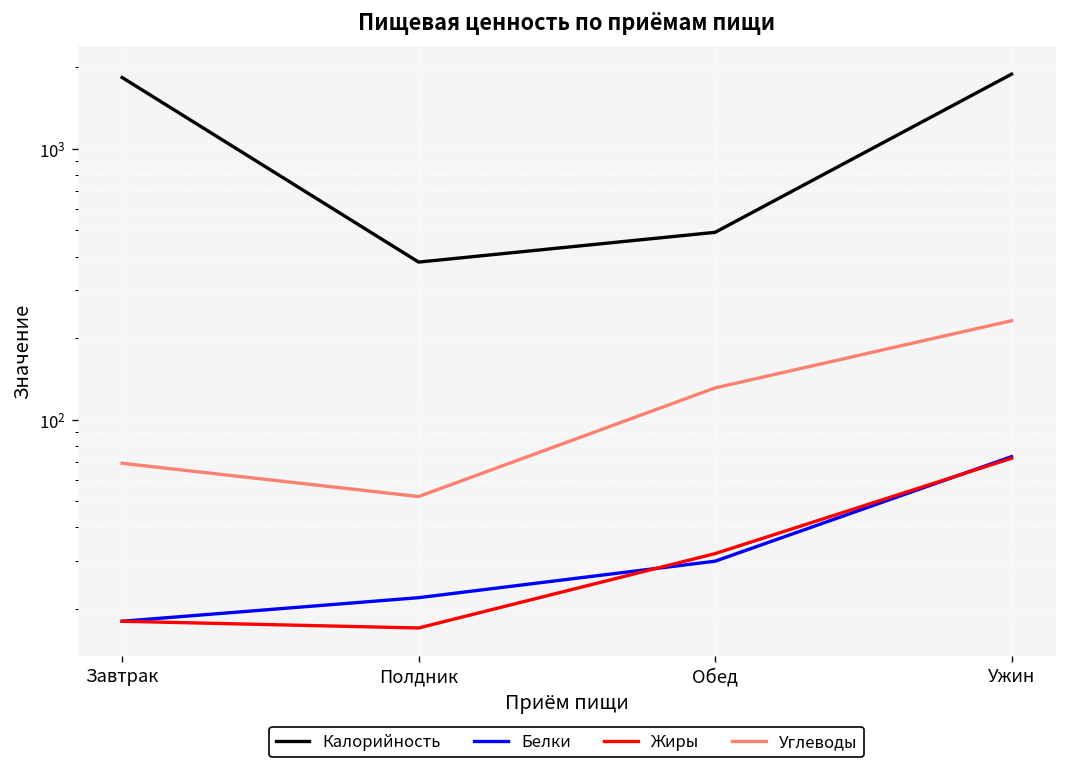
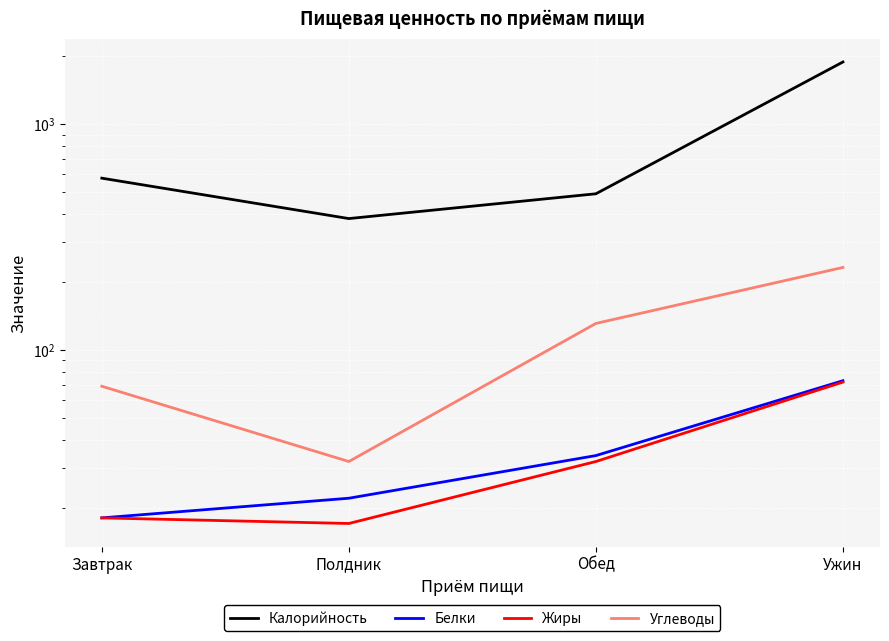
Калорийность, Завтрак: 1800 -> 580
Углеводы, Полдник: 52 -> 32
Белки, Обед: 30 -> 34
